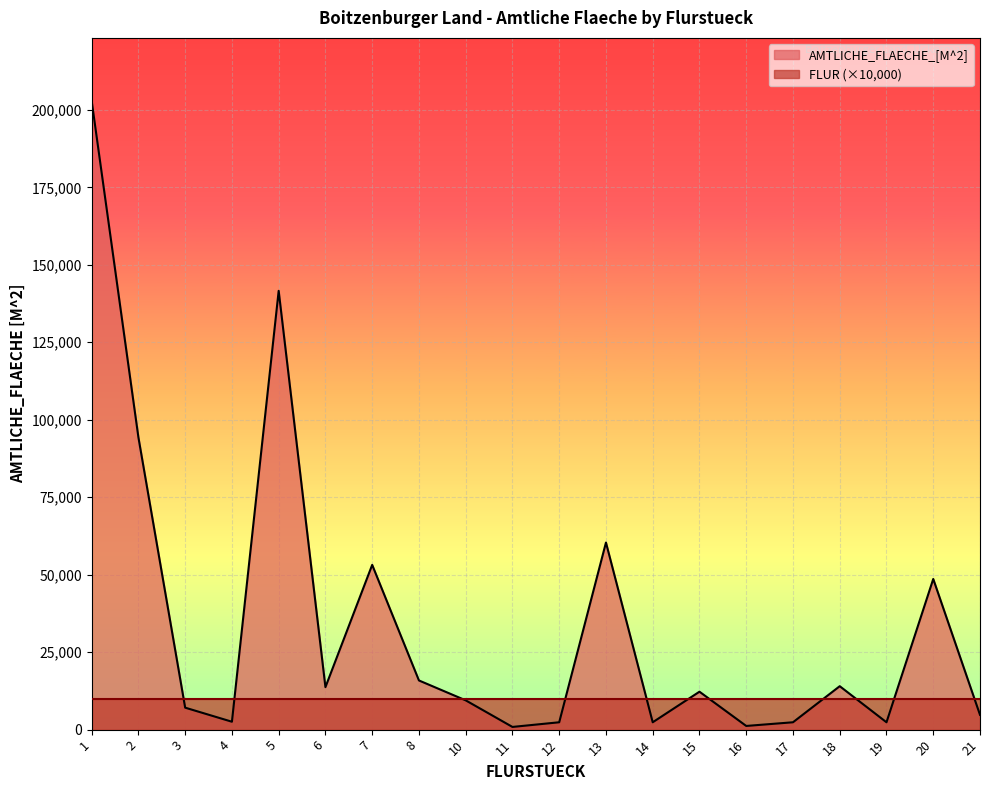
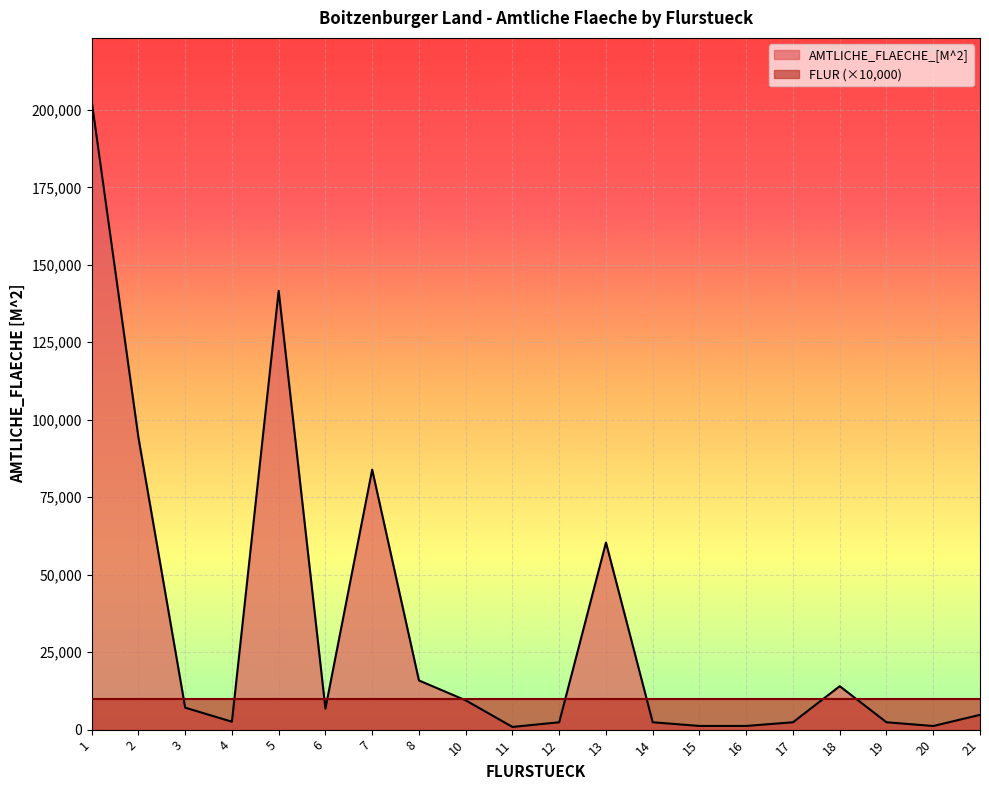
AMTLICHE_FLAECHE_[M^2], 6: 14,000 -> 7,000
AMTLICHE_FLAECHE_[M^2], 7: 53,000 -> 84,000
AMTLICHE_FLAECHE_[M^2], 15: 12,000 -> 1,000
AMTLICHE_FLAECHE_[M^2], 20: 49,000 -> 1,000
